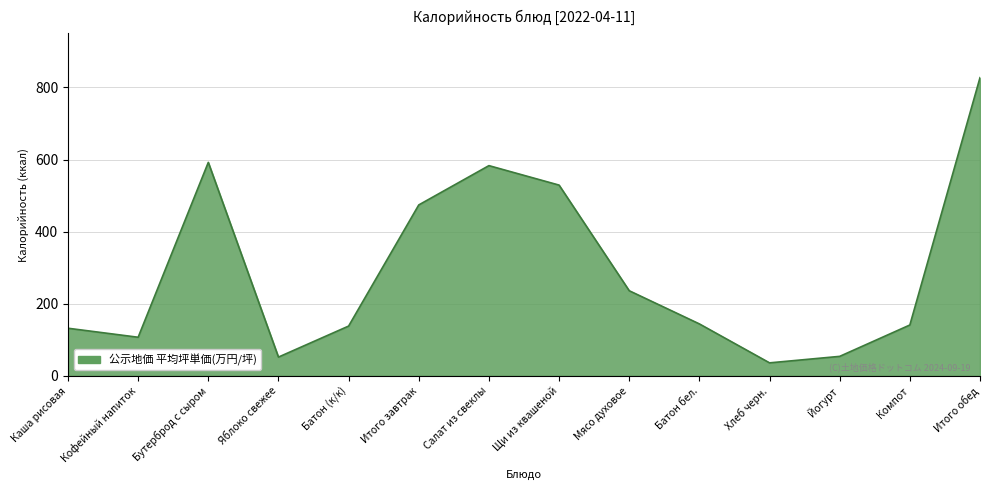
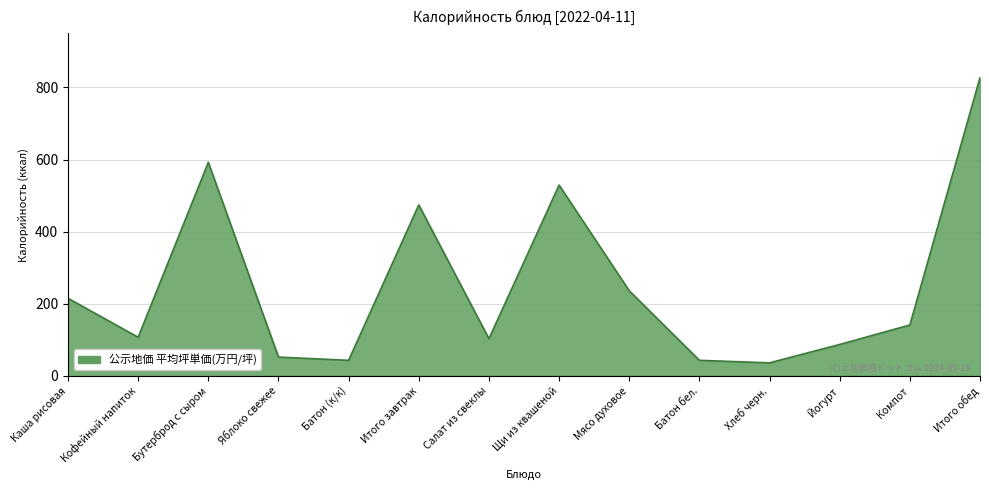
Каша рисовая: 130 -> 220
Батон (к/к): 140 -> 40
Салат из свеклы: 580 -> 100
Батон бел.: 140 -> 40
Йогурт: 50 -> 90
